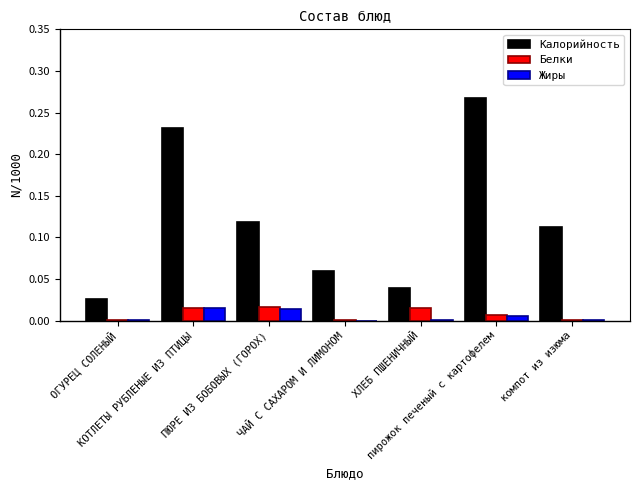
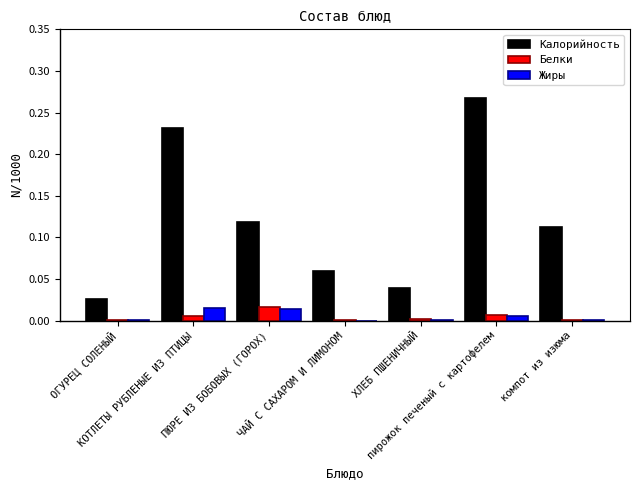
Белки, КОТЛЕТЫ РУБЛЕНЫЕ ИЗ ПТИЦЫ: 0.01 -> 0.00
Белки, ХЛЕБ ПШЕНИЧНЫЙ: 0.02 -> 0.00
